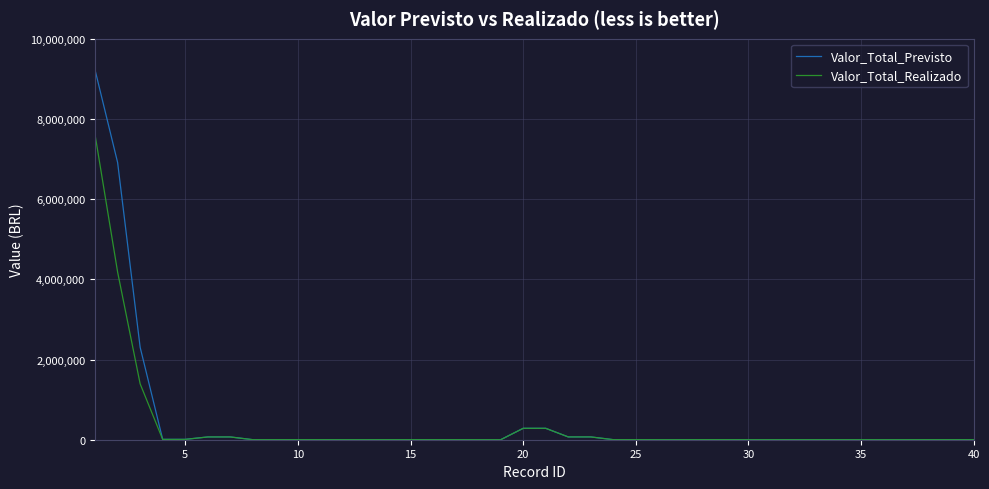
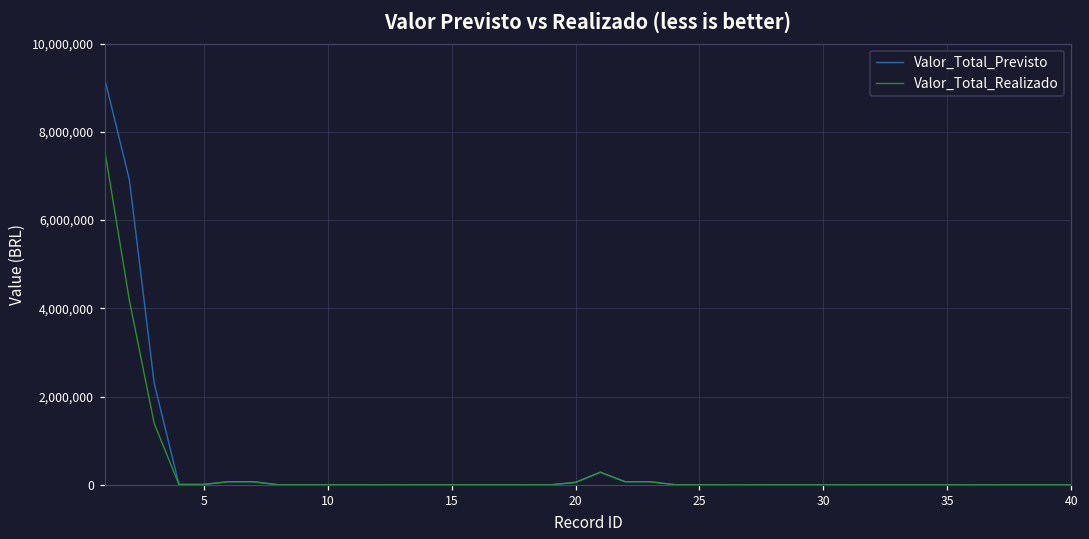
Valor_Total_Previsto, 20: 300,000 -> 100,000
Valor_Total_Realizado, 20: 300,000 -> 100,000
